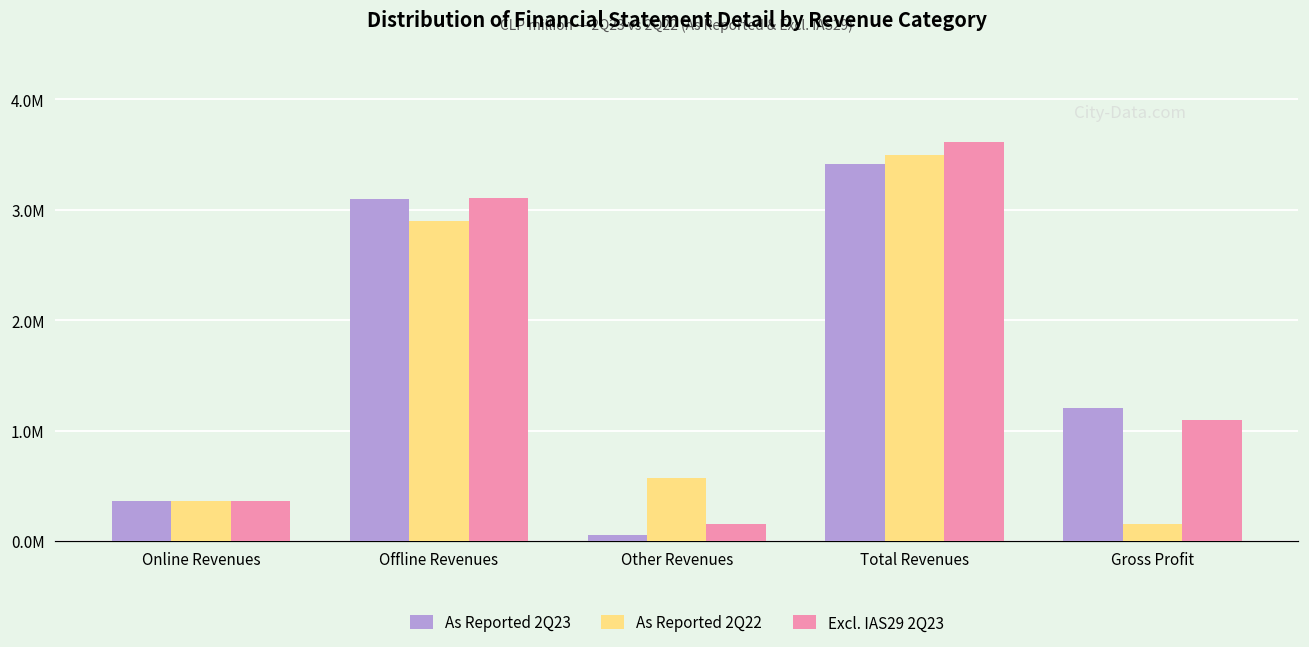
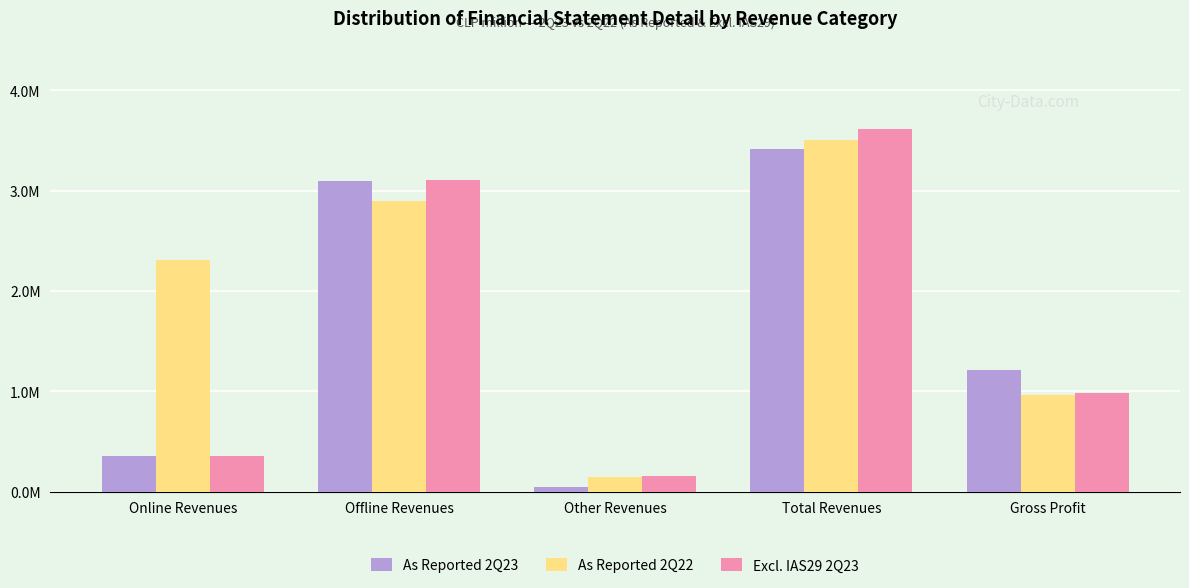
As Reported 2Q22, Online Revenues: 360000 -> 2310000
As Reported 2Q22, Other Revenues: 570000 -> 150000
As Reported 2Q22, Gross Profit: 150000 -> 960000
Excl. IAS29 2Q23, Gross Profit: 1100000 -> 980000
